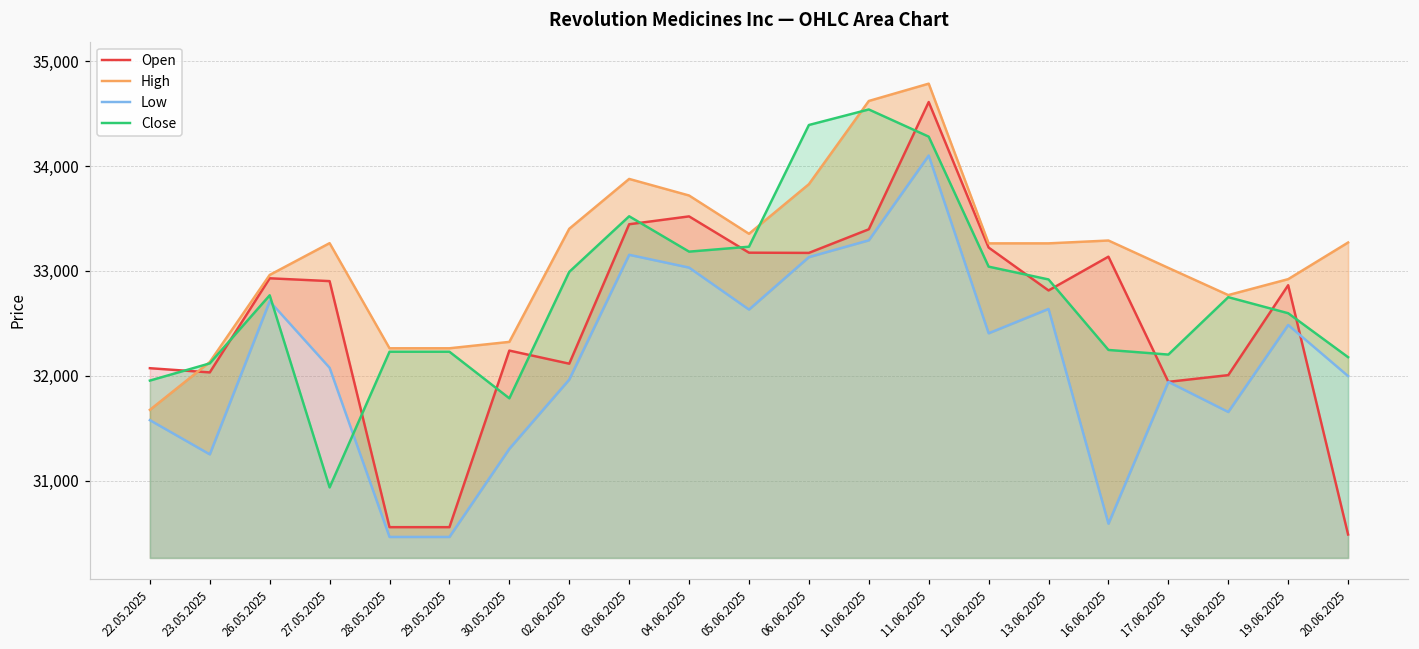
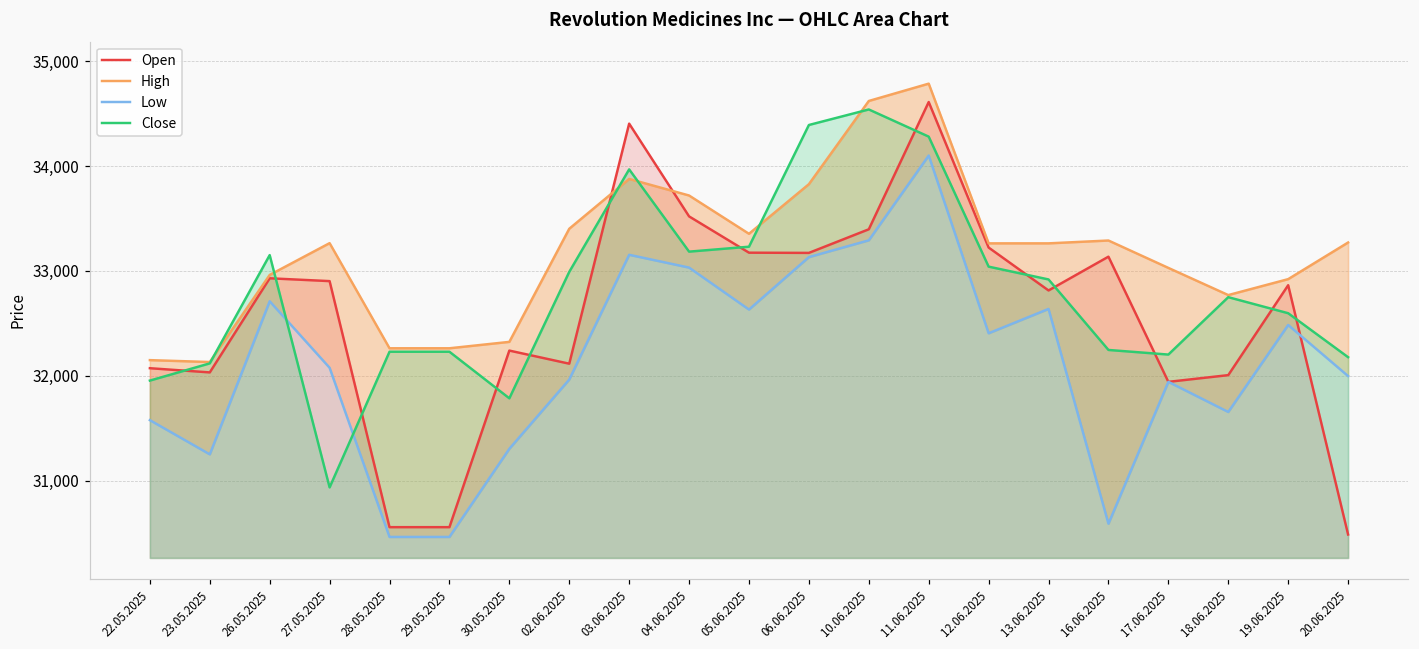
High, 22.05.2025: 31,700 -> 32,200
Close, 26.05.2025: 32,800 -> 33,200
Open, 03.06.2025: 33,400 -> 34,400
Close, 03.06.2025: 33,500 -> 34,000
